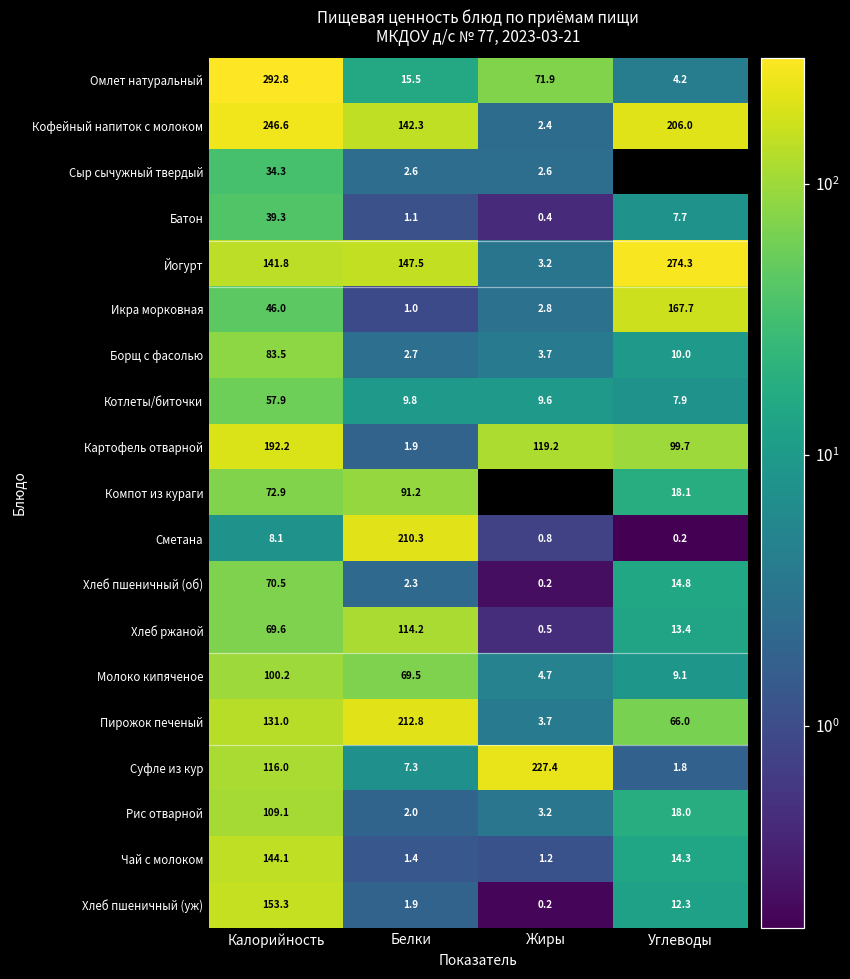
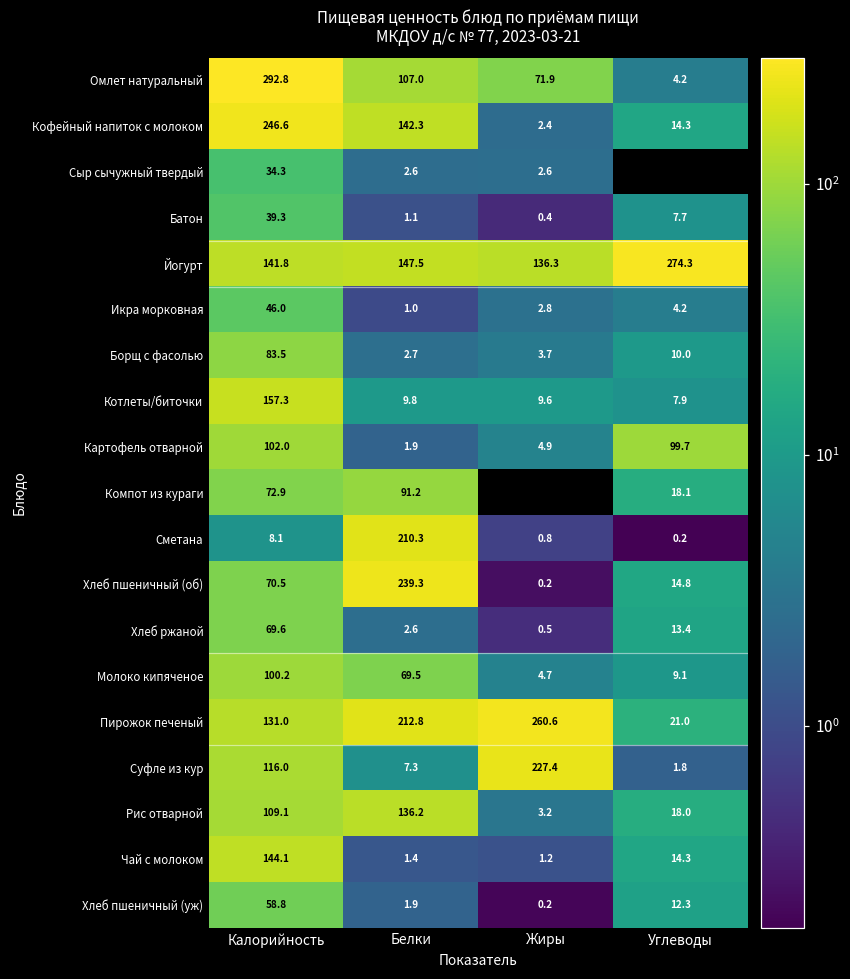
Омлет натуральный, Белки: 15.5 -> 107.0
Кофейный напиток с молоком, Углеводы: 206.0 -> 14.3
Йогурт, Жиры: 3.2 -> 136.3
Икра морковная, Углеводы: 167.7 -> 4.2
Котлеты/биточки, Калорийность: 57.9 -> 157.3
Картофель отварной, Калорийность: 192.2 -> 102.0
Картофель отварной, Жиры: 119.2 -> 4.9
Хлеб пшеничный (об), Белки: 2.3 -> 239.3
Хлеб ржаной, Белки: 114.2 -> 2.6
Пирожок печеный, Жиры: 3.7 -> 260.6
Пирожок печеный, Углеводы: 66.0 -> 21.0
Рис отварной, Белки: 2.0 -> 136.2
Хлеб пшеничный (уж), Калорийность: 153.3 -> 58.8
